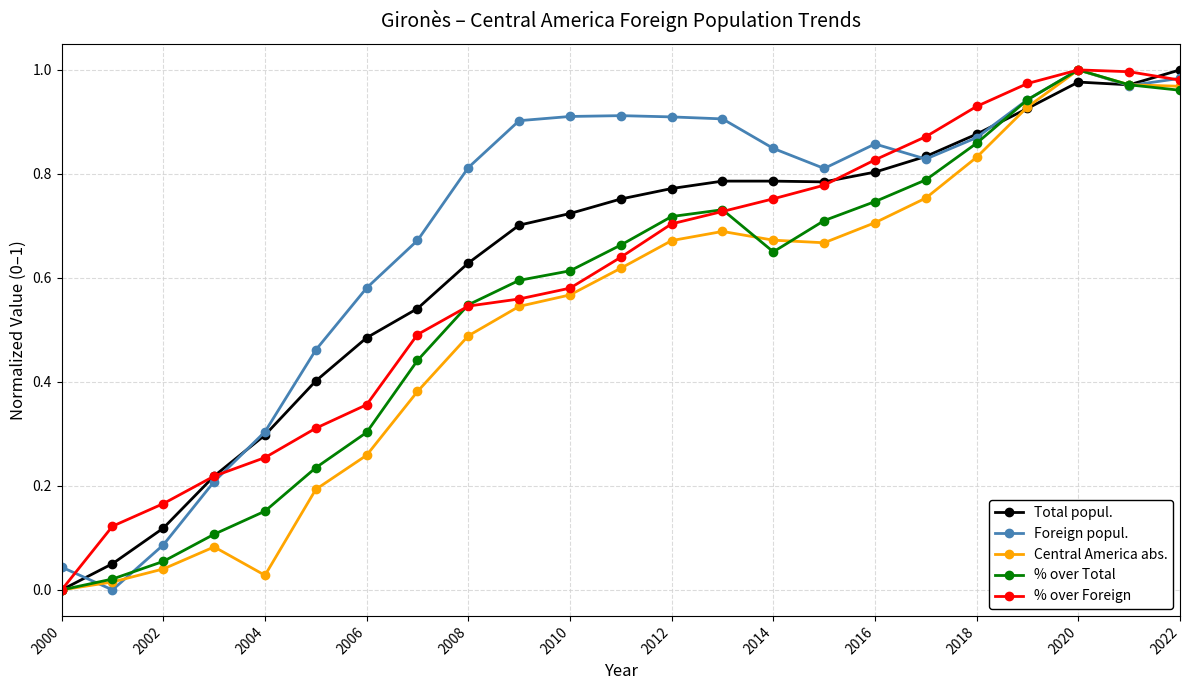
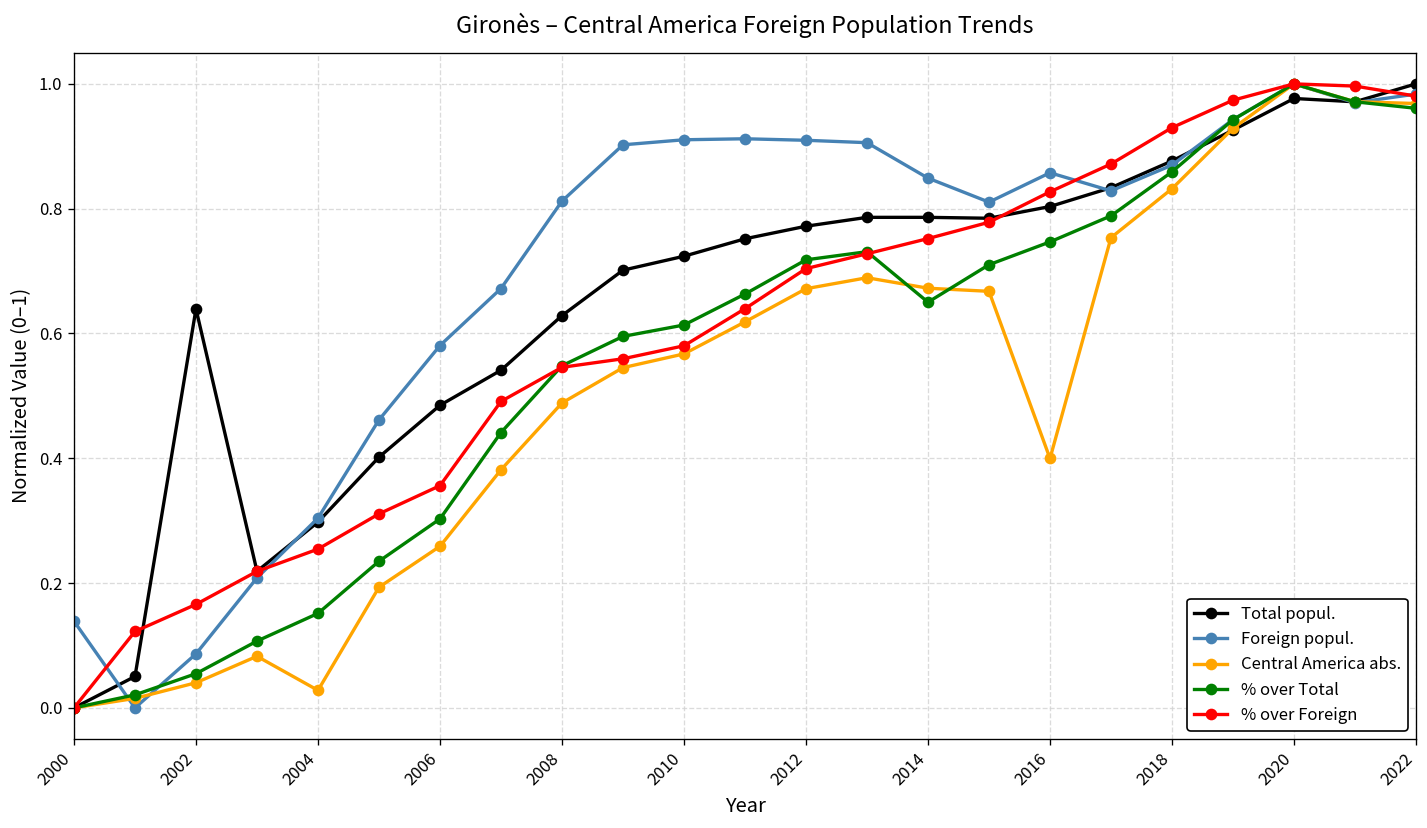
Foreign popul., 2000: 0.04 -> 0.14
Total popul., 2002: 0.12 -> 0.64
Central America abs., 2016: 0.71 -> 0.40
